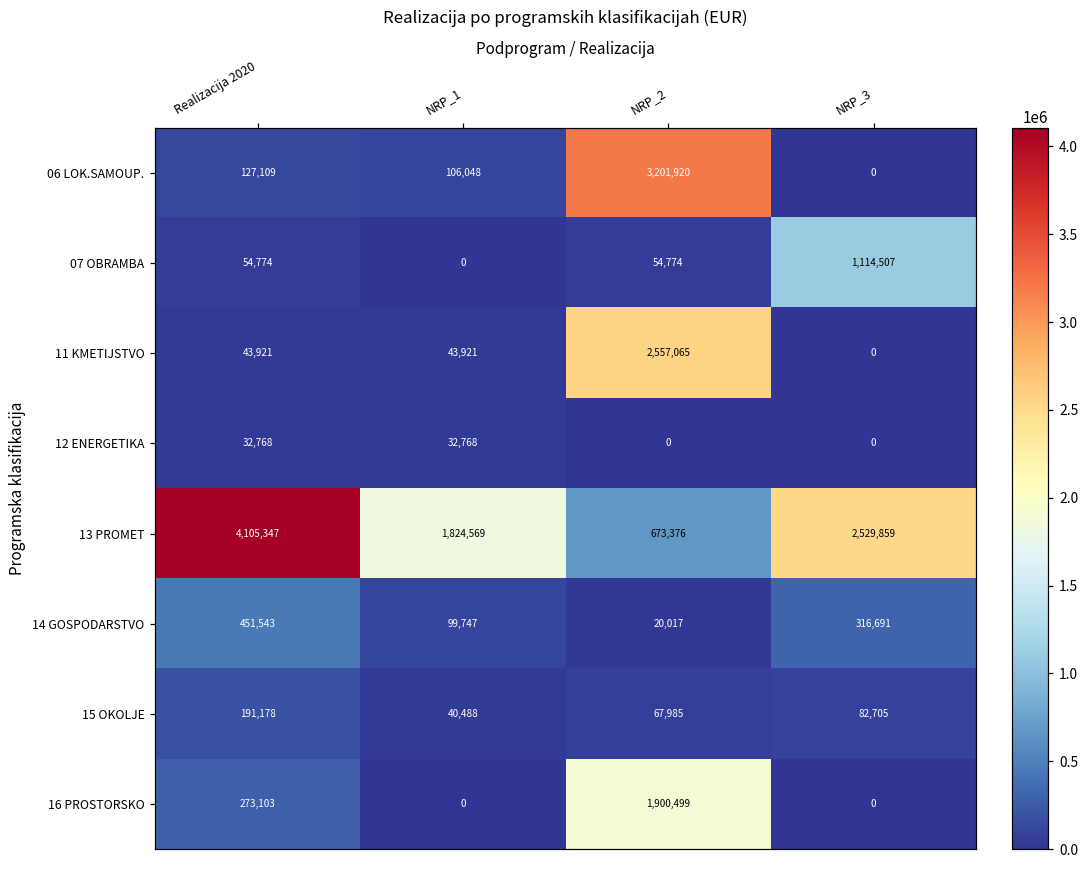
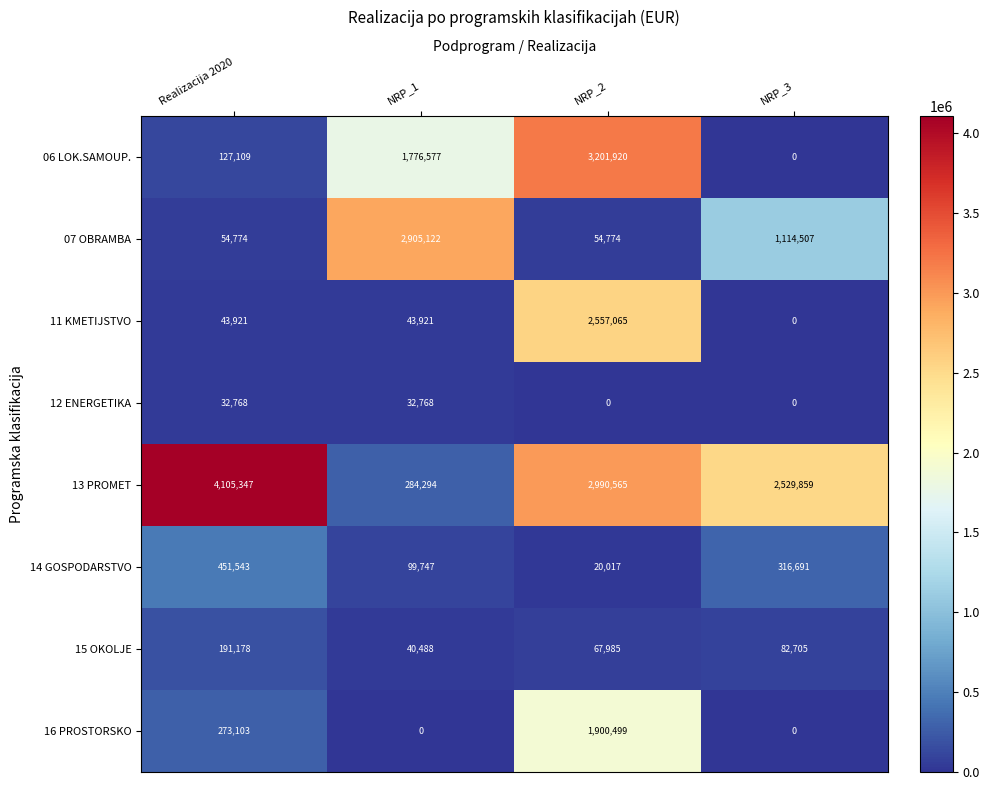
06 LOK.SAMOUP., NRP_1: 106,048 -> 1,776,577
07 OBRAMBA, NRP_1: 0 -> 2,905,122
13 PROMET, NRP_1: 1,824,569 -> 284,294
13 PROMET, NRP_2: 673,376 -> 2,990,565
